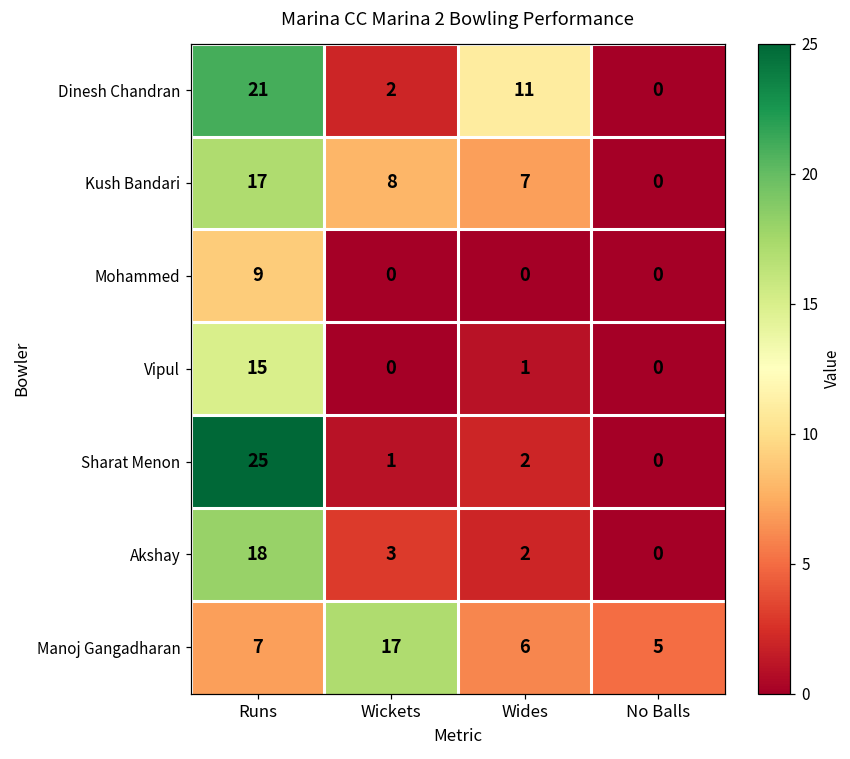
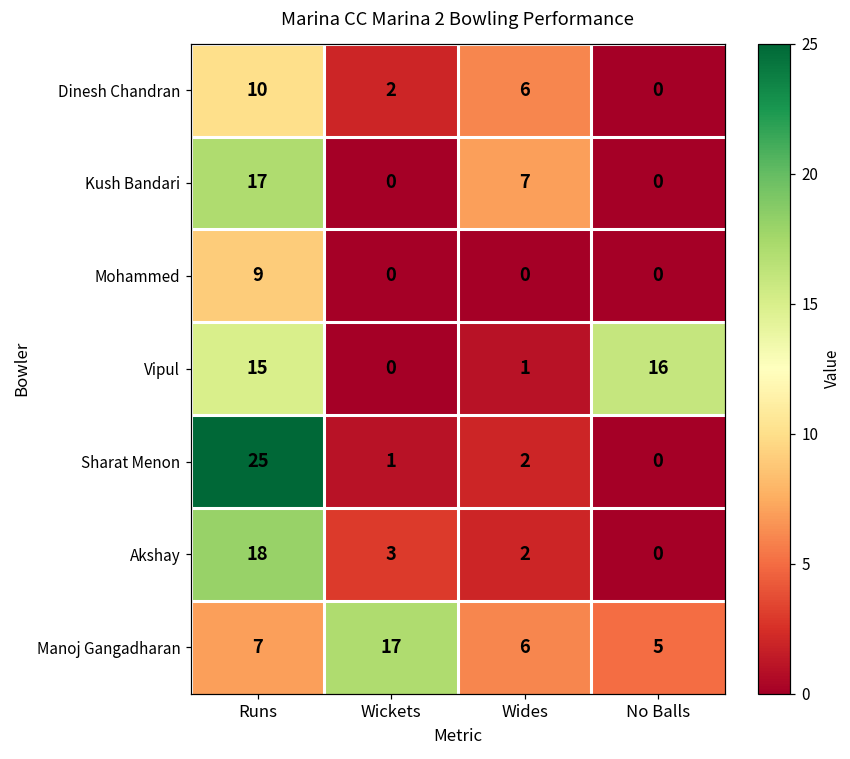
Dinesh Chandran, Runs: 21 -> 10
Dinesh Chandran, Wides: 11 -> 6
Kush Bandari, Wickets: 8 -> 0
Vipul, No Balls: 0 -> 16
